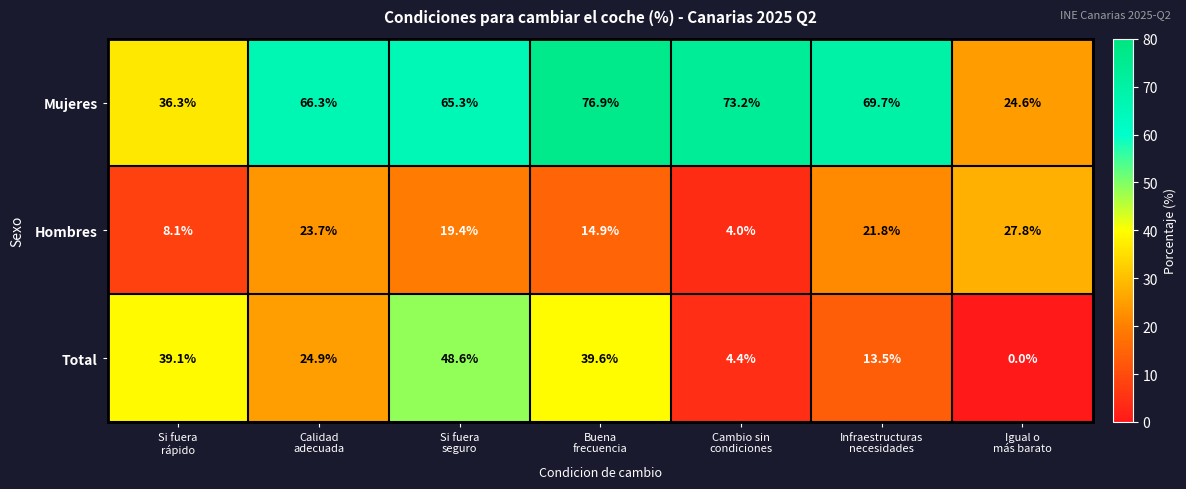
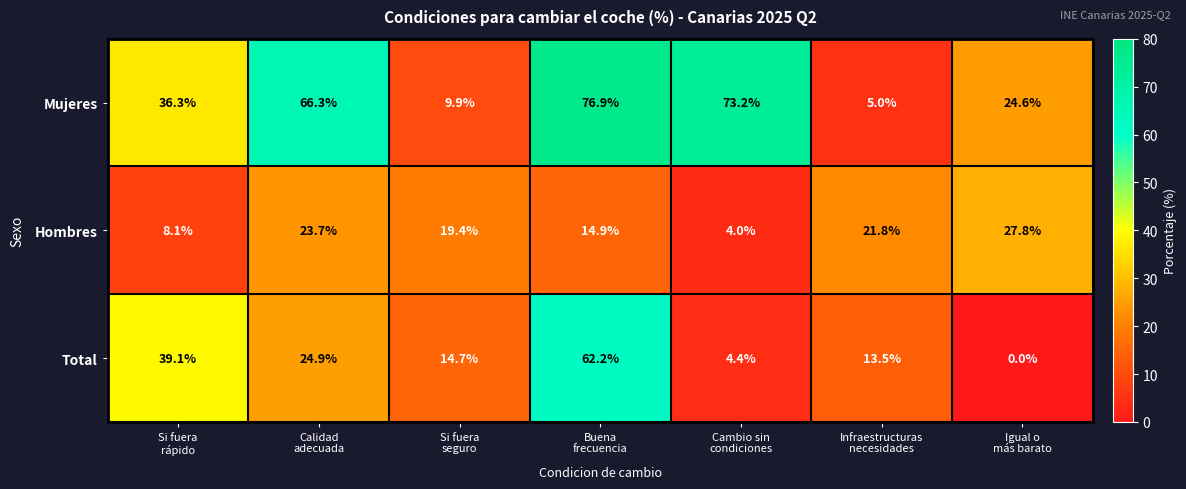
Mujeres, Si fuera seguro: 65.3% -> 9.9%
Mujeres, Infraestructuras necesidades: 69.7% -> 5.0%
Total, Si fuera seguro: 48.6% -> 14.7%
Total, Buena frecuencia: 39.6% -> 62.2%
